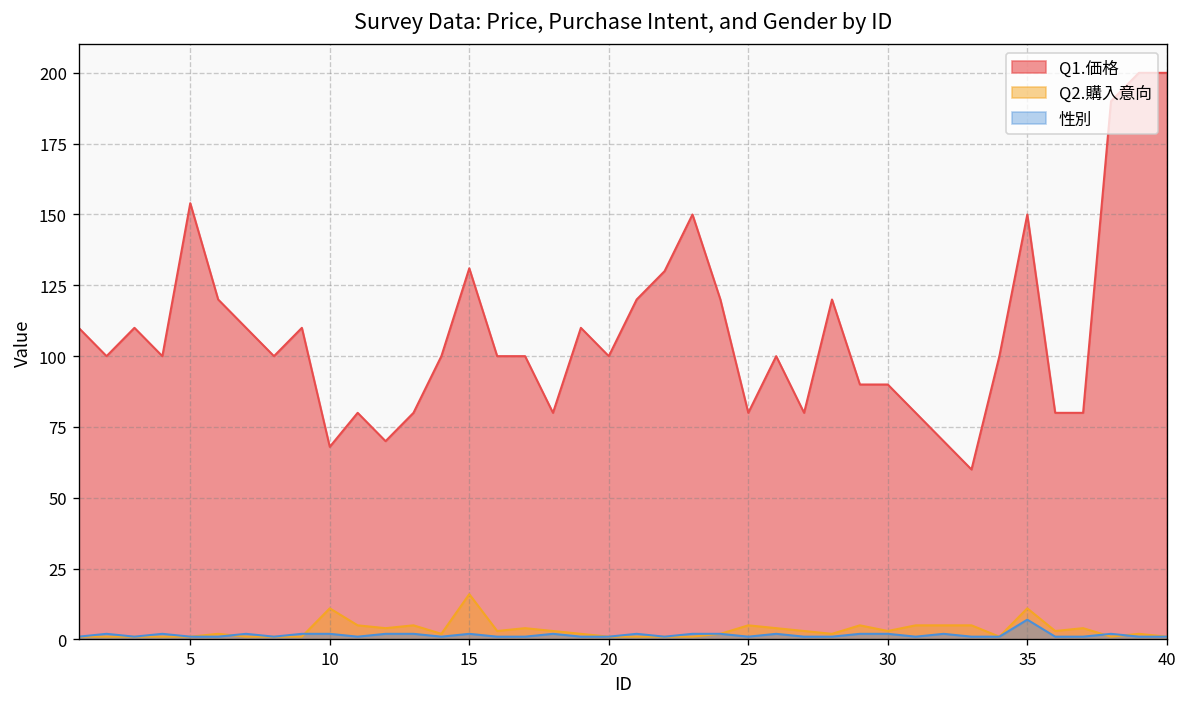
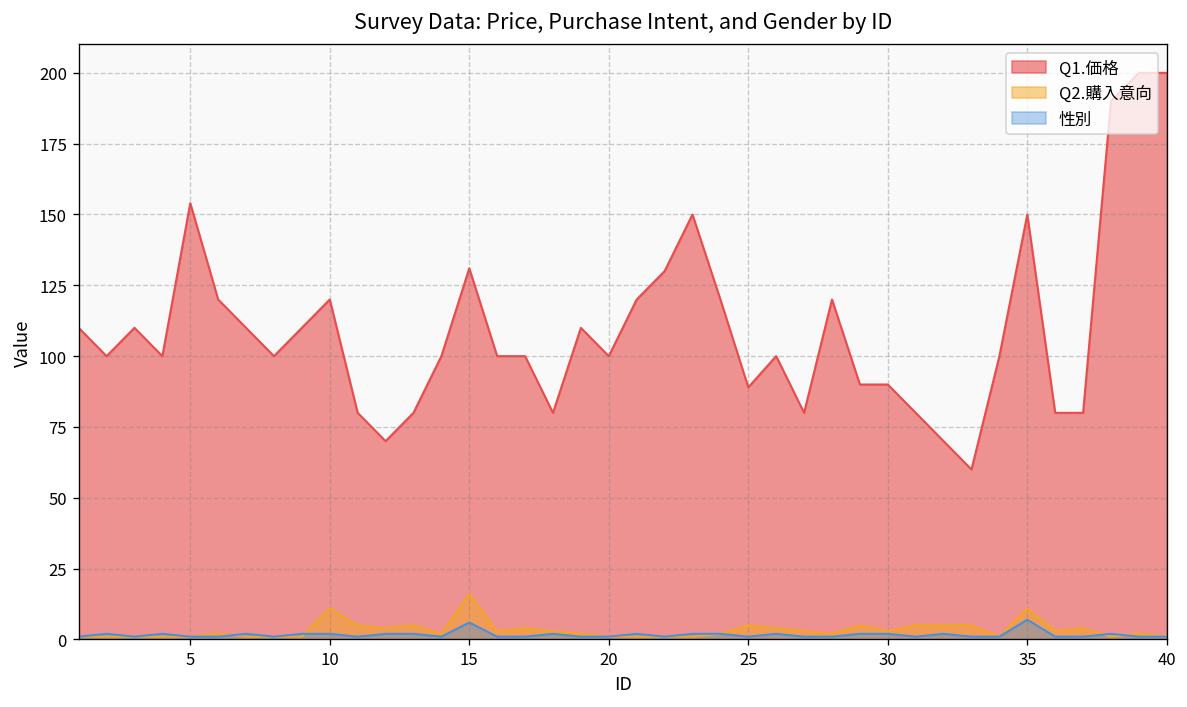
Q1.価格, 10: 68 -> 120
性別, 15: 2 -> 6
Q1.価格, 25: 80 -> 89
